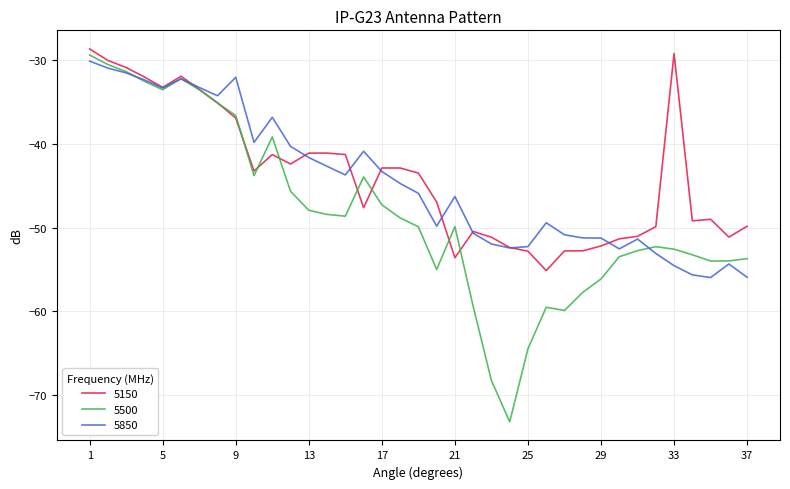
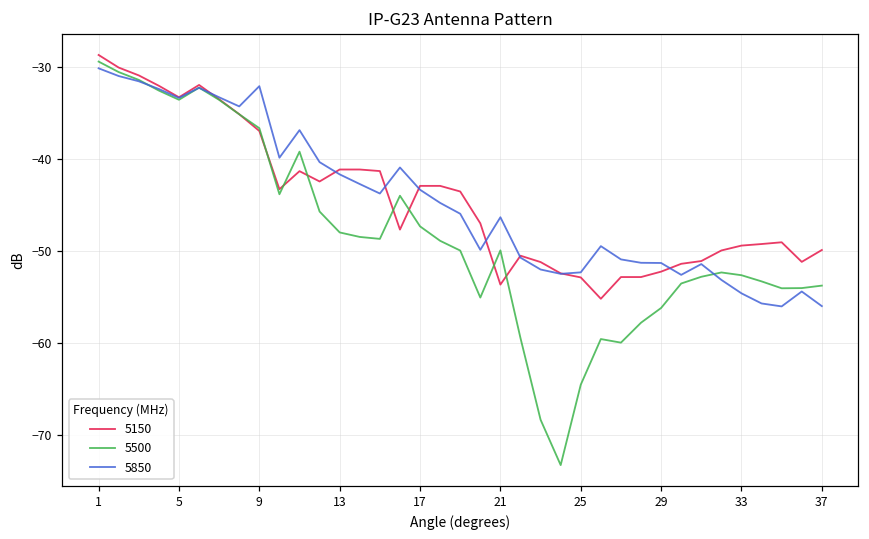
5150, 33: -29 -> -49
